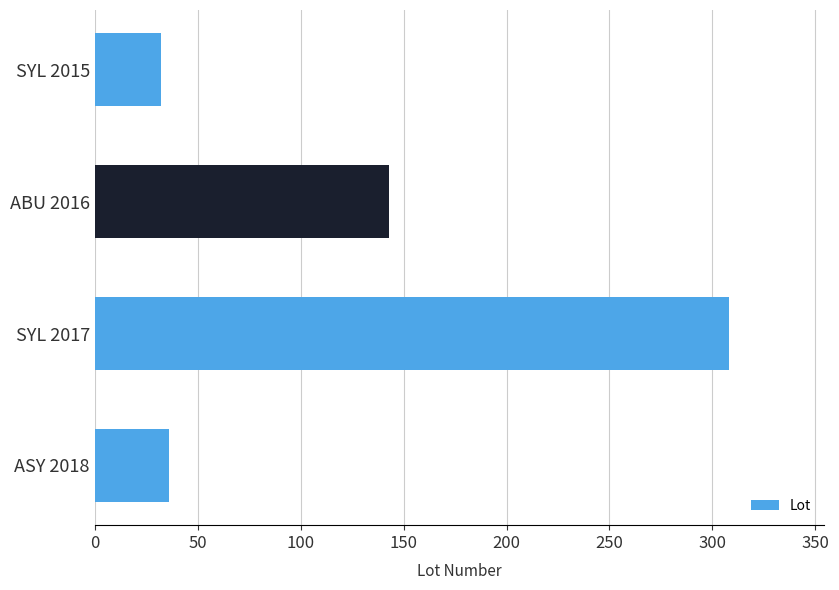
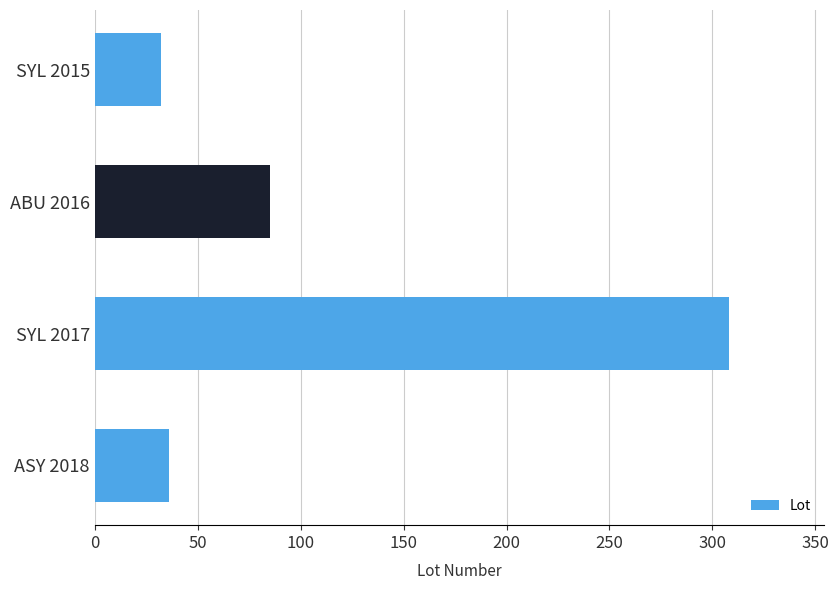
ABU 2016: 143 -> 85
